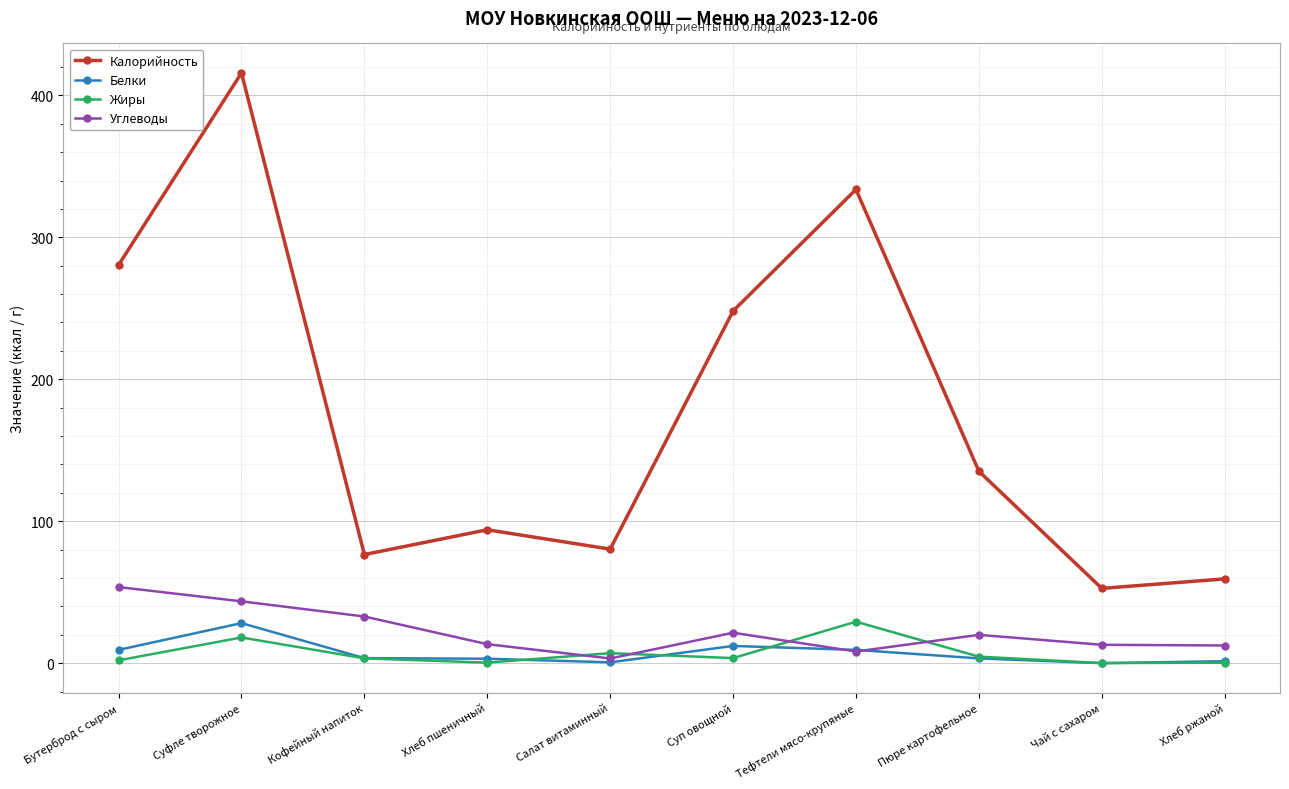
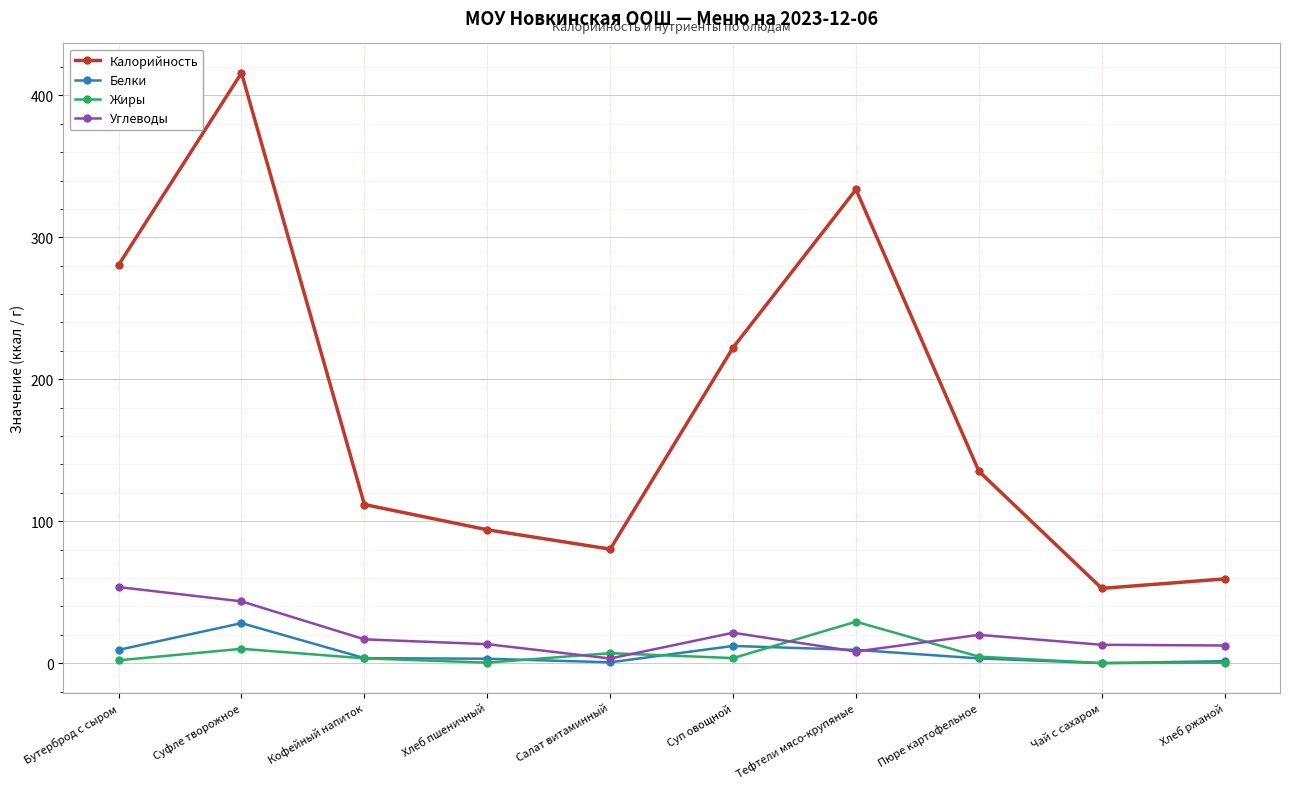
Жиры, Суфле творожное: 18 -> 10
Калорийность, Кофейный напиток: 77 -> 112
Углеводы, Кофейный напиток: 33 -> 17
Калорийность, Суп овощной: 248 -> 222
